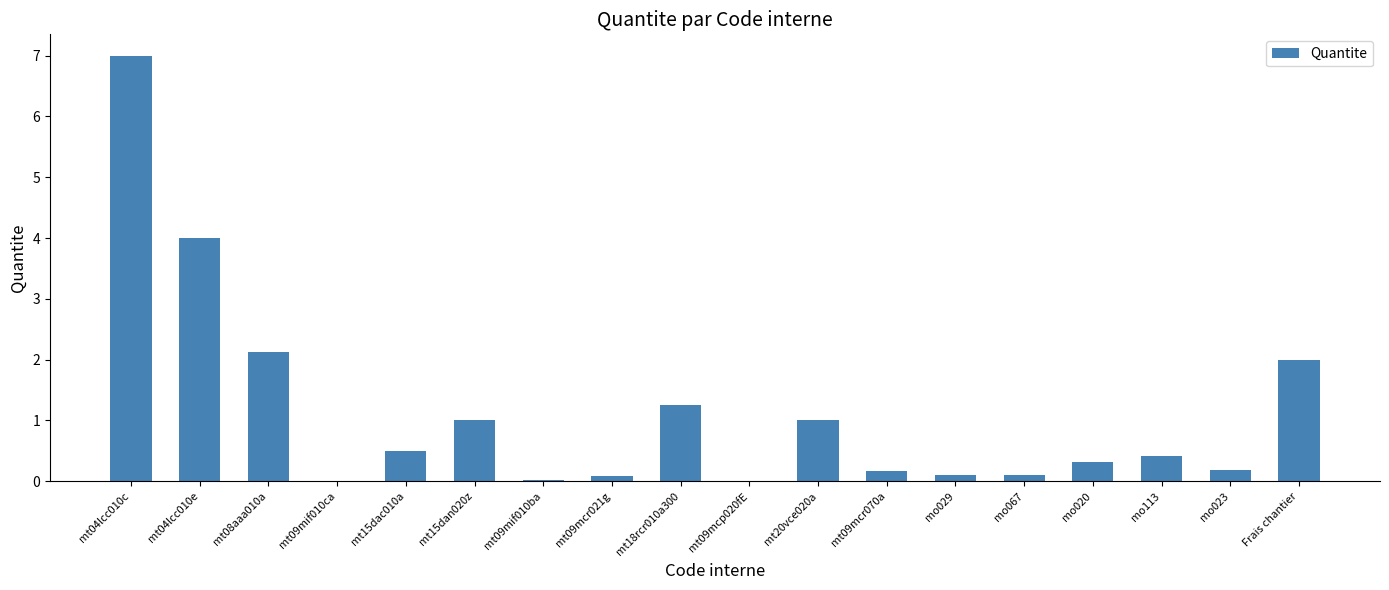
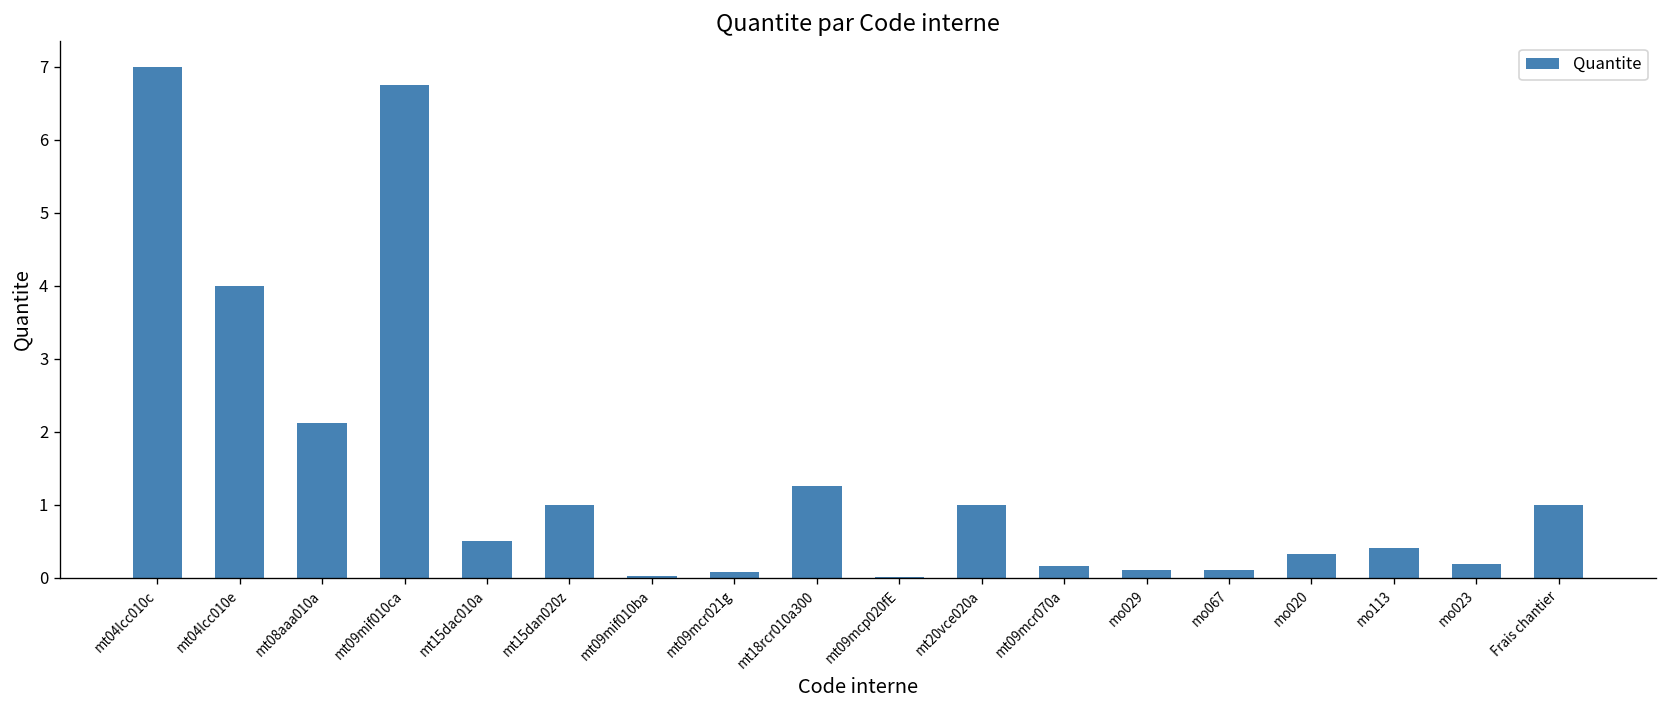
mt09mif010ca: 0.0 -> 6.8
Frais chantier: 2 -> 1
